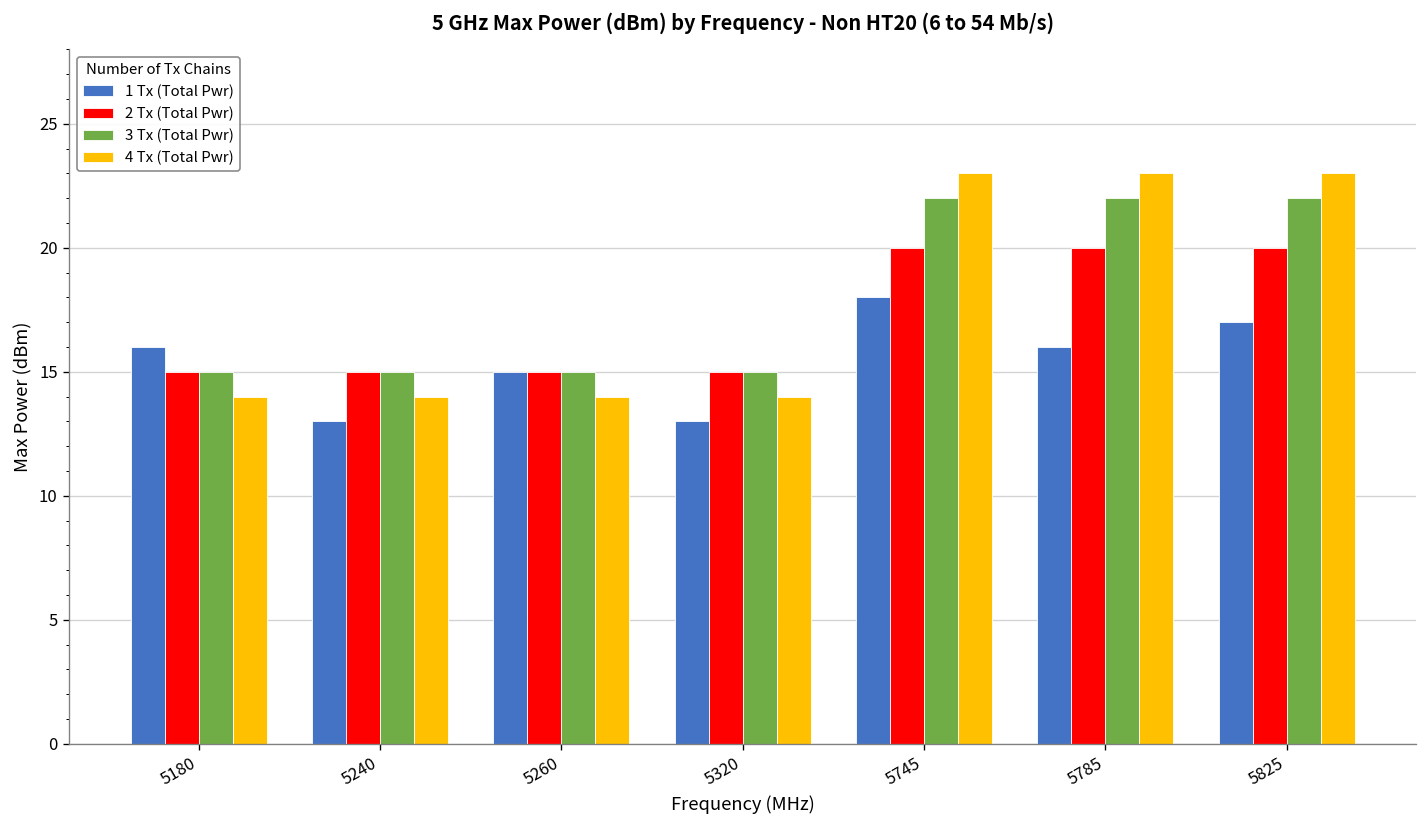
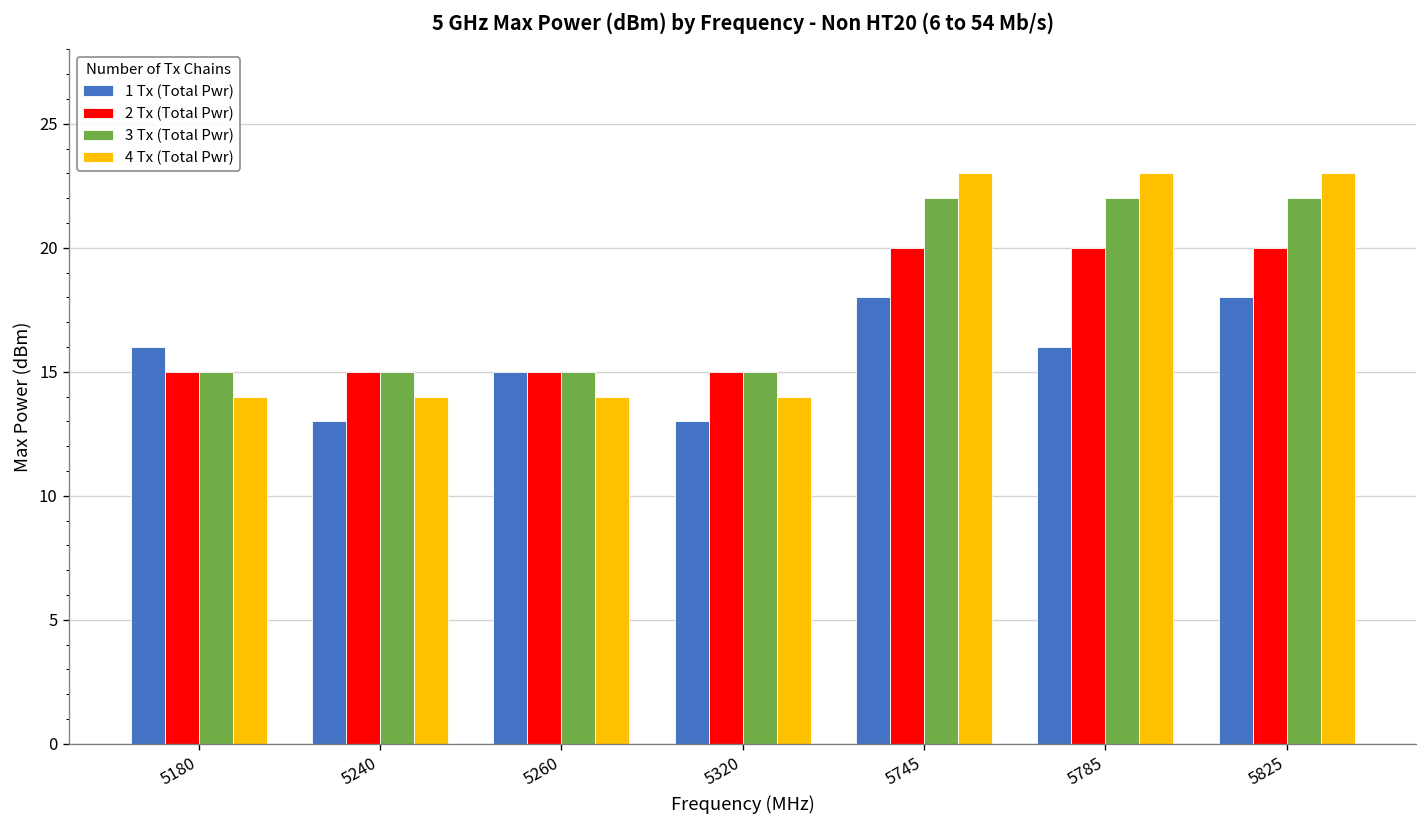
1 Tx (Total Pwr), 5825: 17 -> 18
